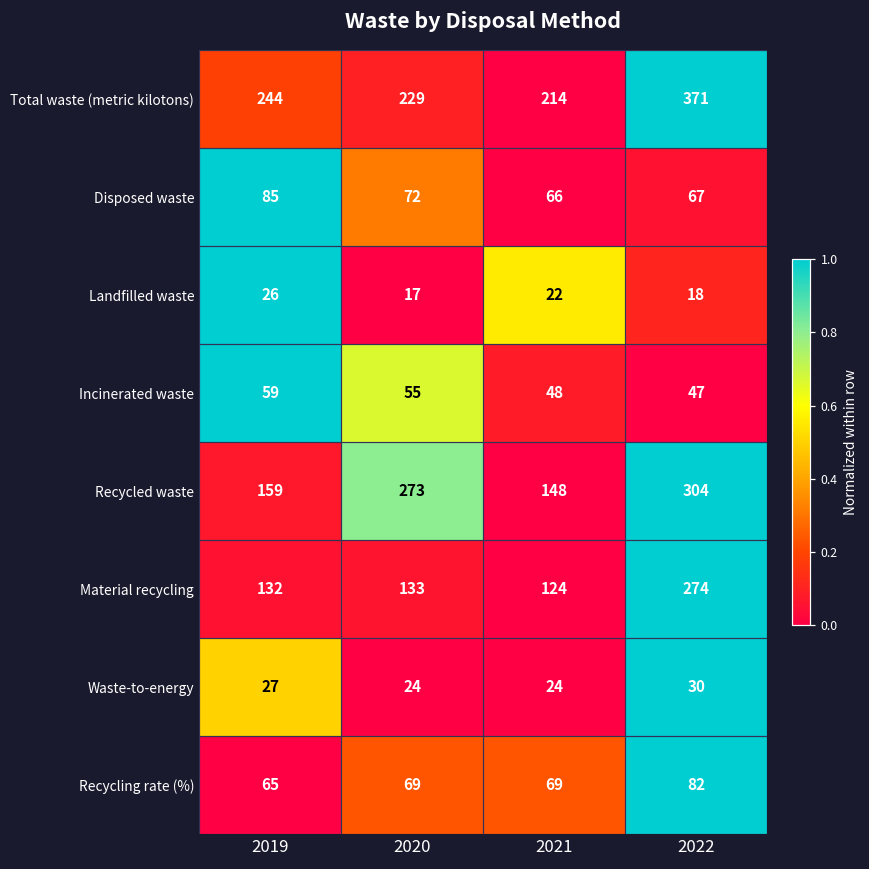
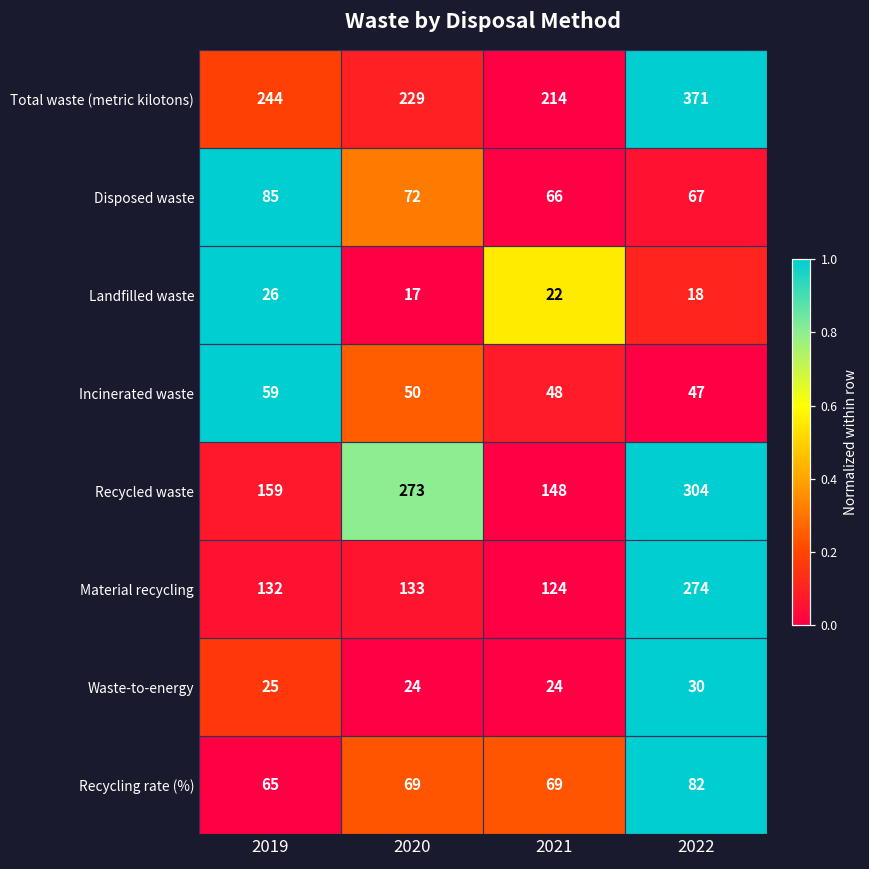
Incinerated waste, 2020: 55 -> 50
Waste-to-energy, 2019: 27 -> 25
